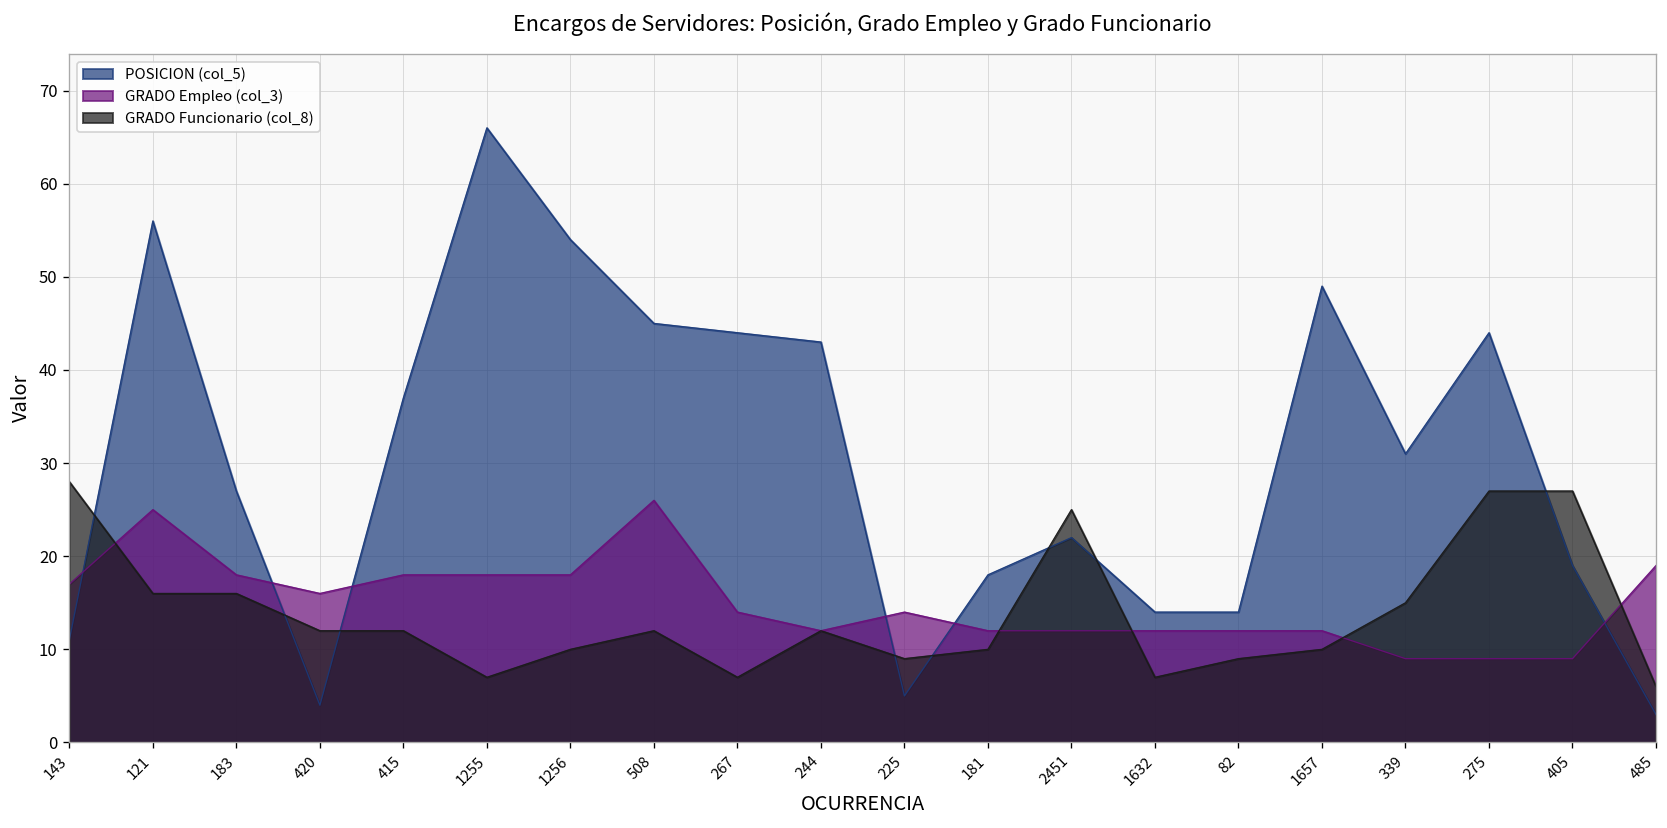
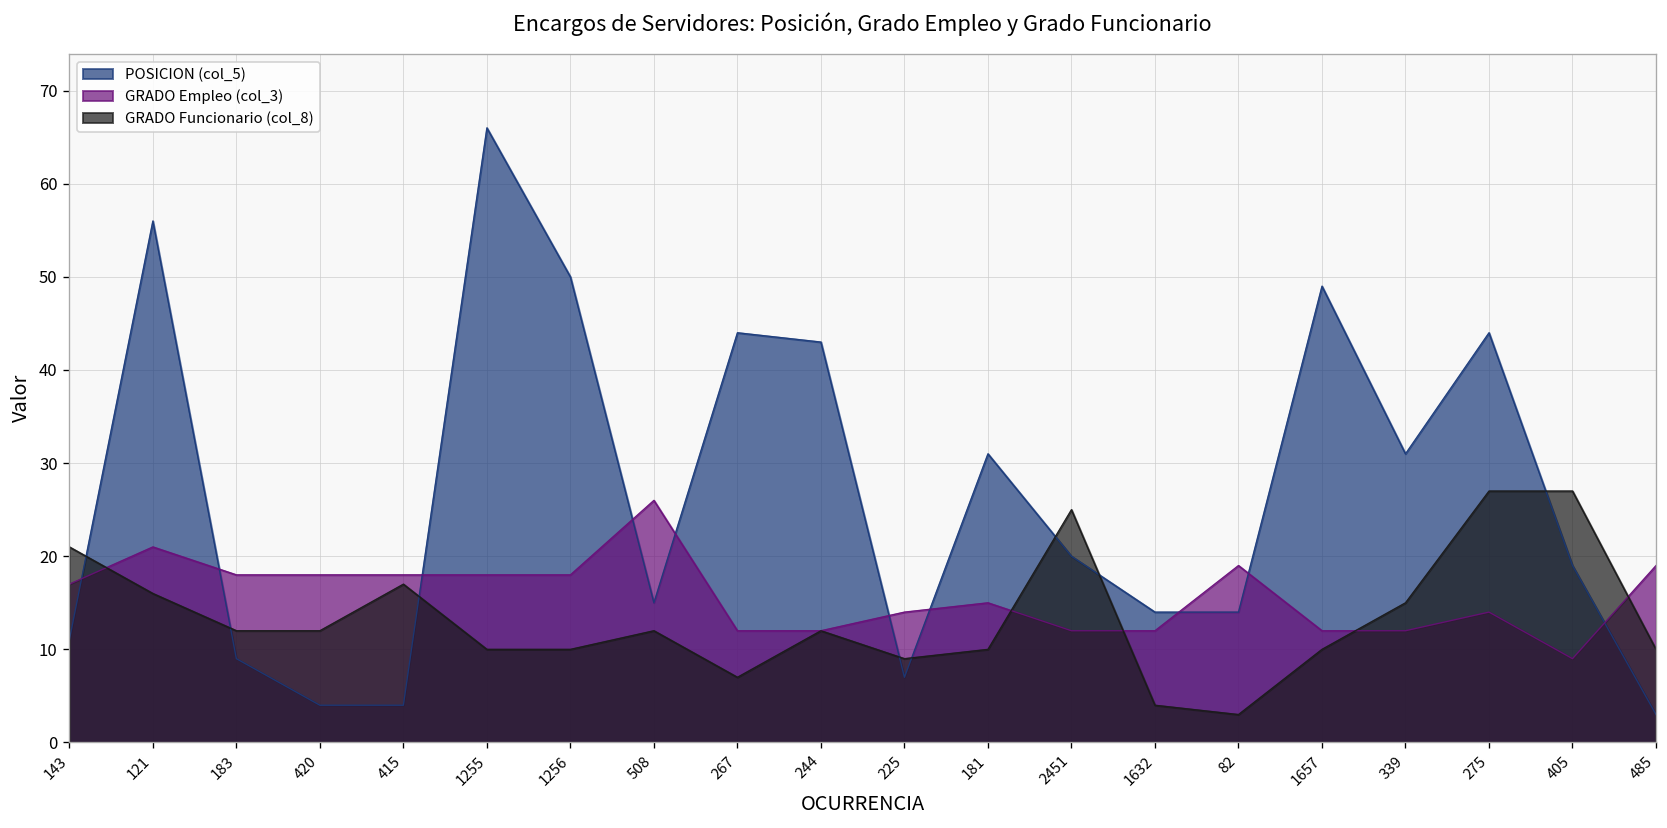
GRADO Funcionario (col_8), 143: 28 -> 21
GRADO Empleo (col_3), 121: 25 -> 21
POSICION (col_5), 183: 27 -> 9
GRADO Funcionario (col_8), 183: 16 -> 12
GRADO Empleo (col_3), 420: 16 -> 18
POSICION (col_5), 415: 37 -> 4
GRADO Funcionario (col_8), 415: 12 -> 17
GRADO Funcionario (col_8), 1255: 7 -> 10
POSICION (col_5), 1256: 54 -> 50
POSICION (col_5), 508: 45 -> 15
GRADO Empleo (col_3), 267: 14 -> 12
POSICION (col_5), 225: 5 -> 7
POSICION (col_5), 181: 18 -> 31
GRADO Empleo (col_3), 181: 12 -> 15
POSICION (col_5), 2451: 22 -> 20
GRADO Funcionario (col_8), 1632: 7 -> 4
GRADO Empleo (col_3), 82: 12 -> 19
GRADO Funcionario (col_8), 82: 9 -> 3
GRADO Empleo (col_3), 339: 9 -> 12
GRADO Empleo (col_3), 275: 9 -> 14
GRADO Funcionario (col_8), 485: 6 -> 10
